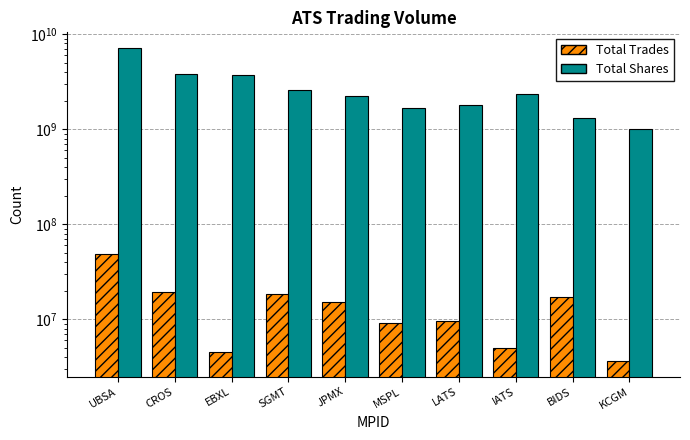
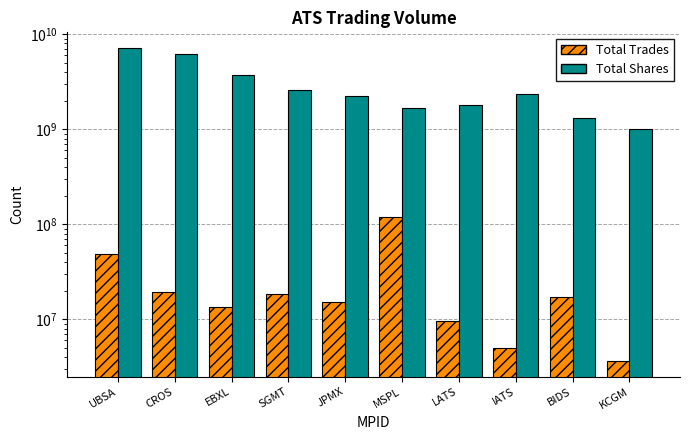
Total Shares, CROS: 3800000000 -> 6000000000
Total Trades, EBXL: 5000000 -> 14000000
Total Trades, MSPL: 9000000 -> 120000000
